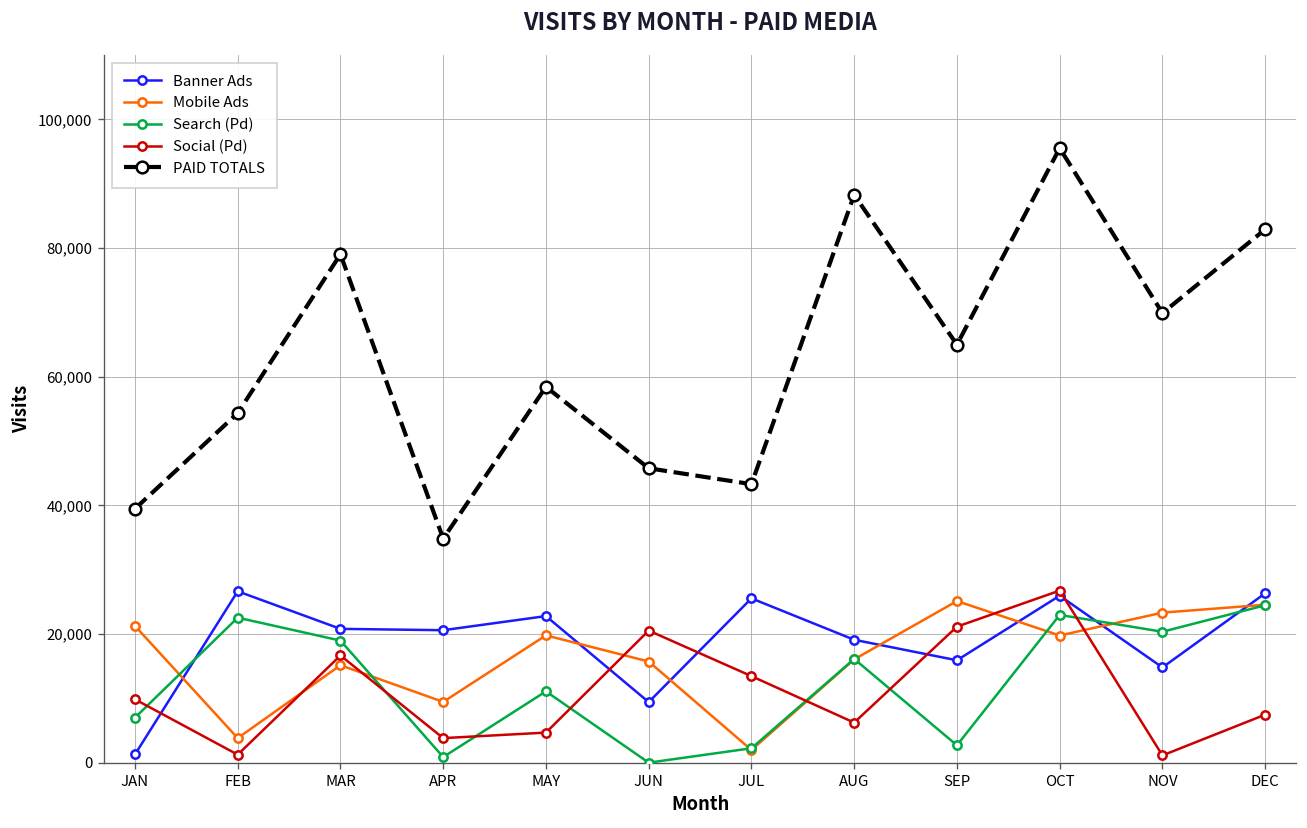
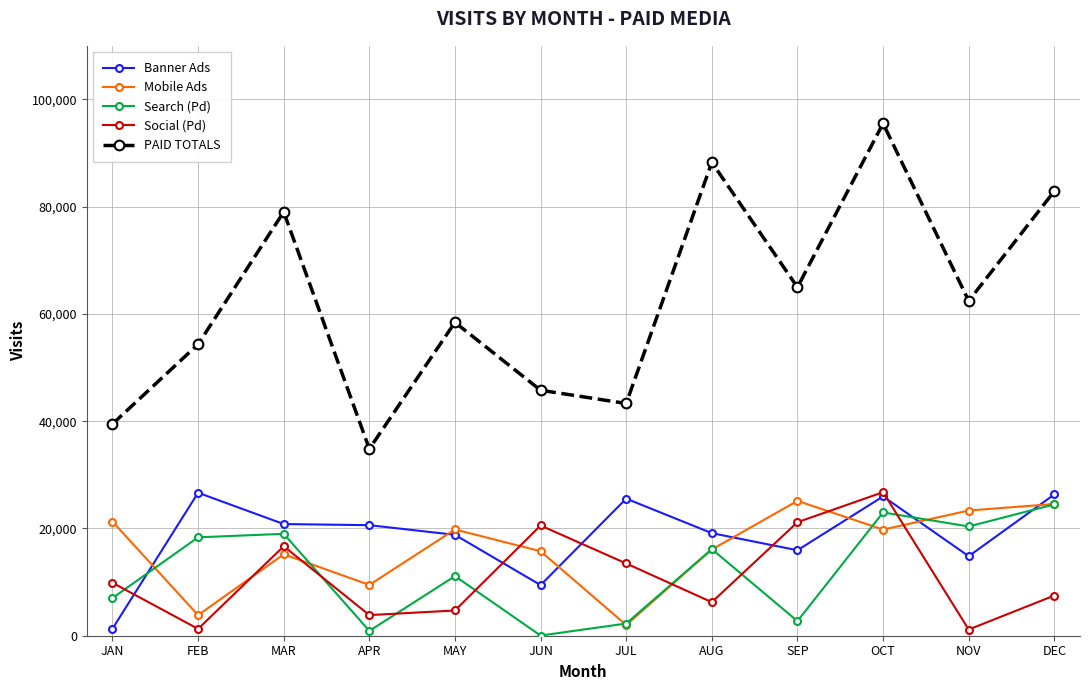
Search (Pd), FEB: 23,000 -> 18,000
Banner Ads, MAY: 23,000 -> 19,000
PAID TOTALS, NOV: 70,000 -> 62,000
